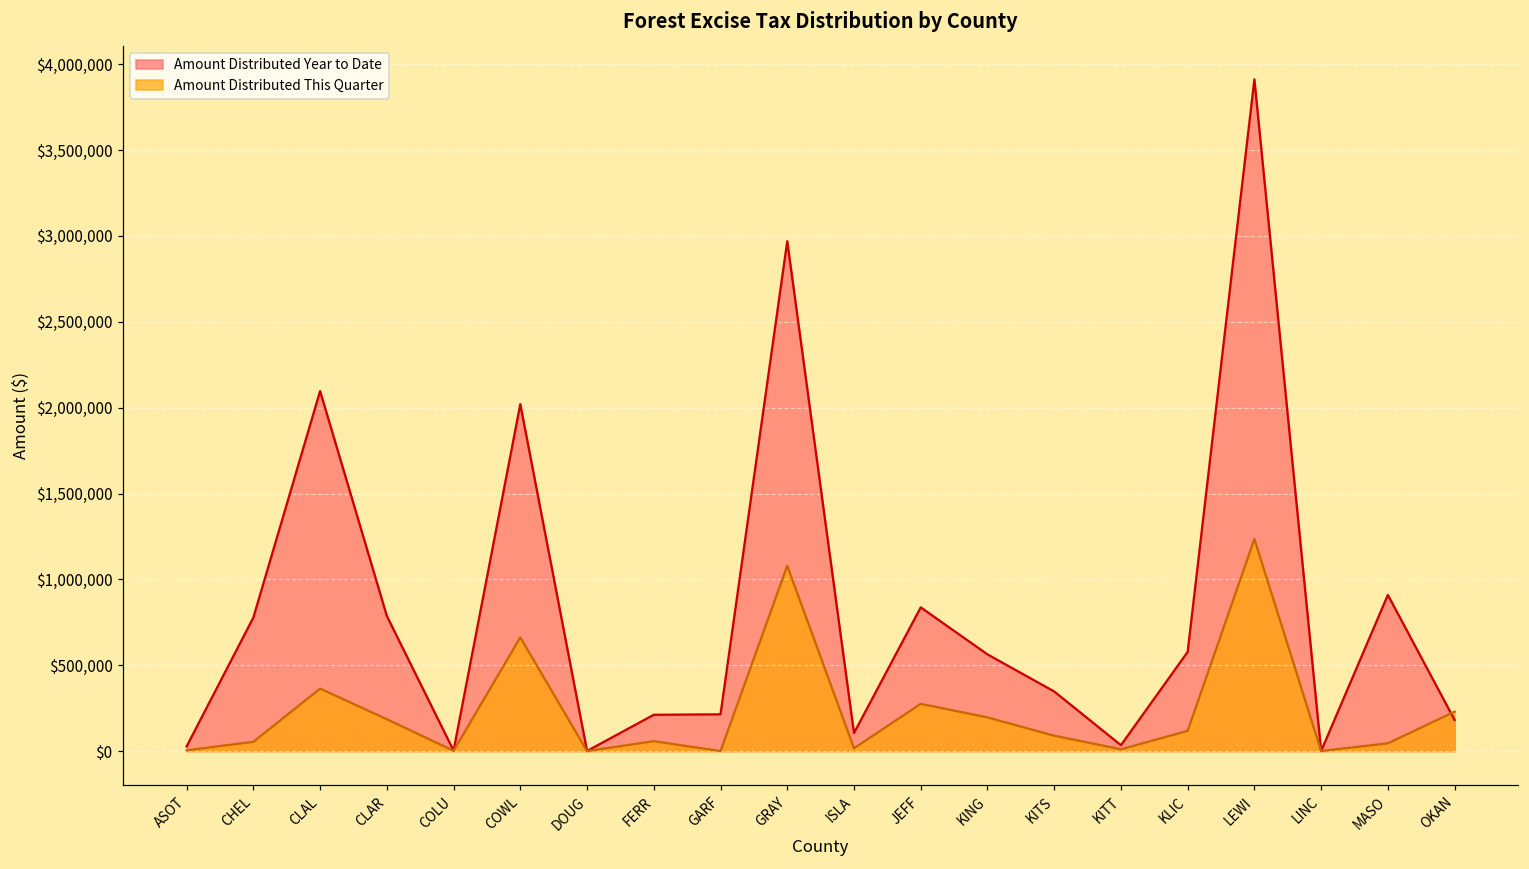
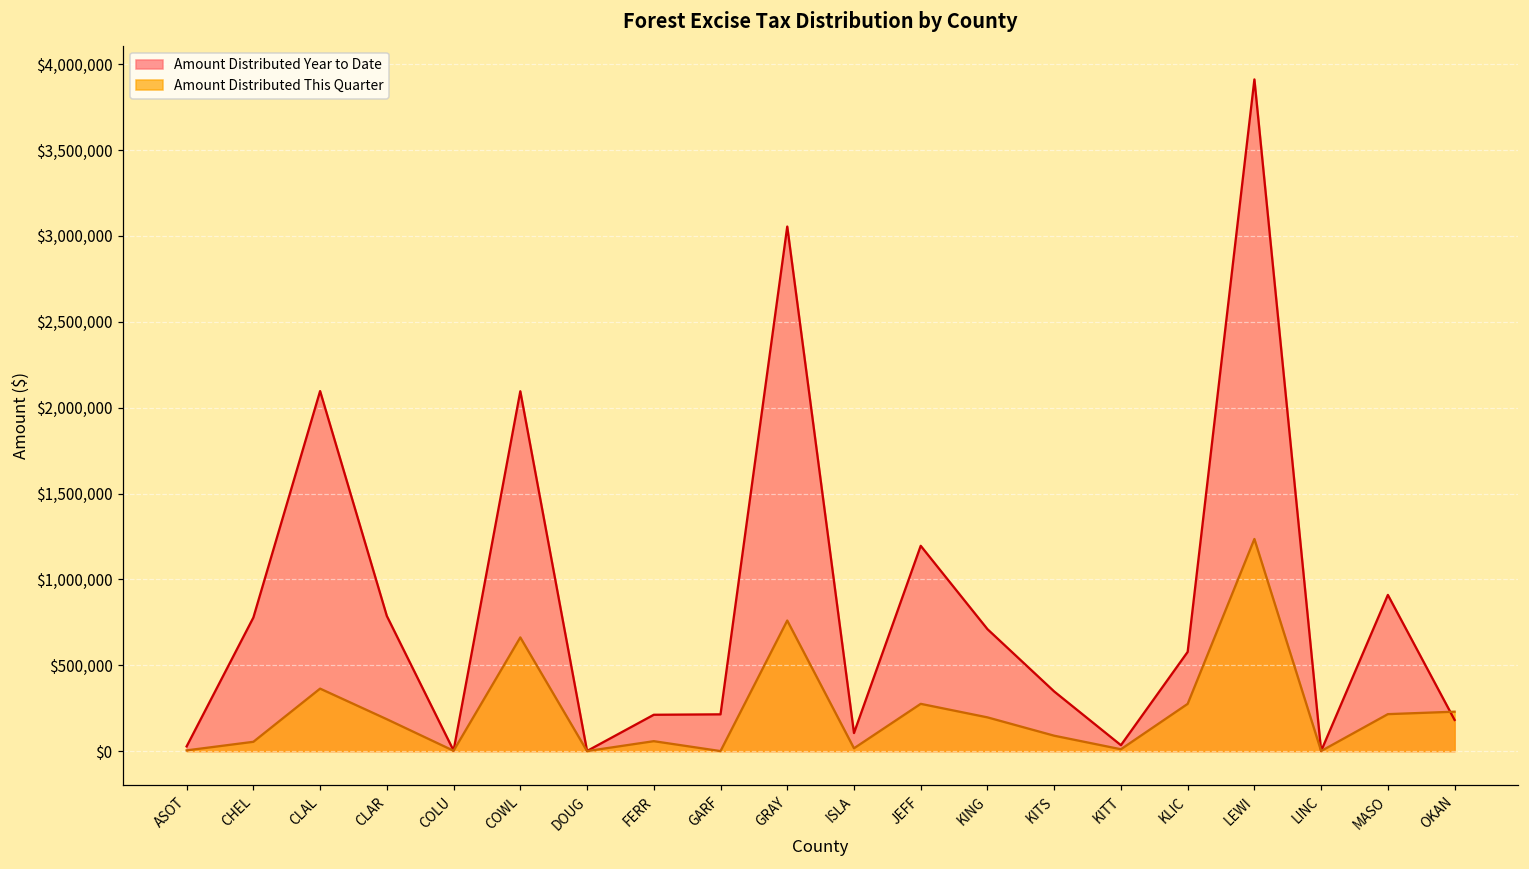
Amount Distributed Year to Date, COWL: $2,020,000 -> $2,100,000
Amount Distributed Year to Date, GRAY: $2,970,000 -> $3,050,000
Amount Distributed This Quarter, GRAY: $1,080,000 -> $760,000
Amount Distributed Year to Date, JEFF: $840,000 -> $1,200,000
Amount Distributed Year to Date, KING: $560,000 -> $710,000
Amount Distributed This Quarter, KLIC: $120,000 -> $270,000
Amount Distributed This Quarter, MASO: $50,000 -> $220,000
